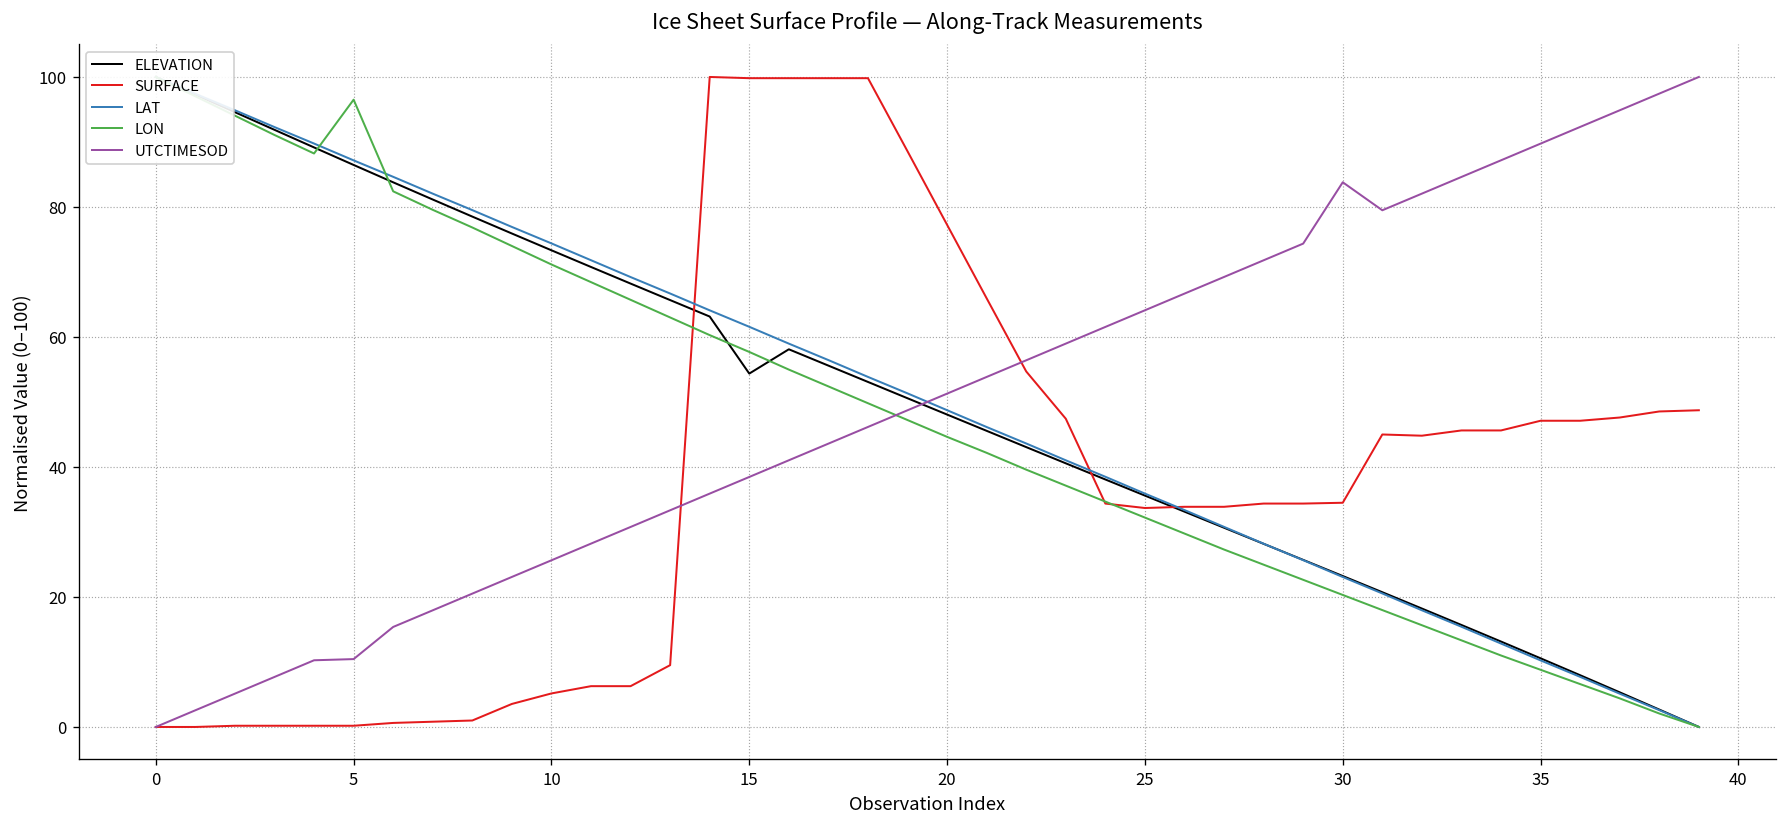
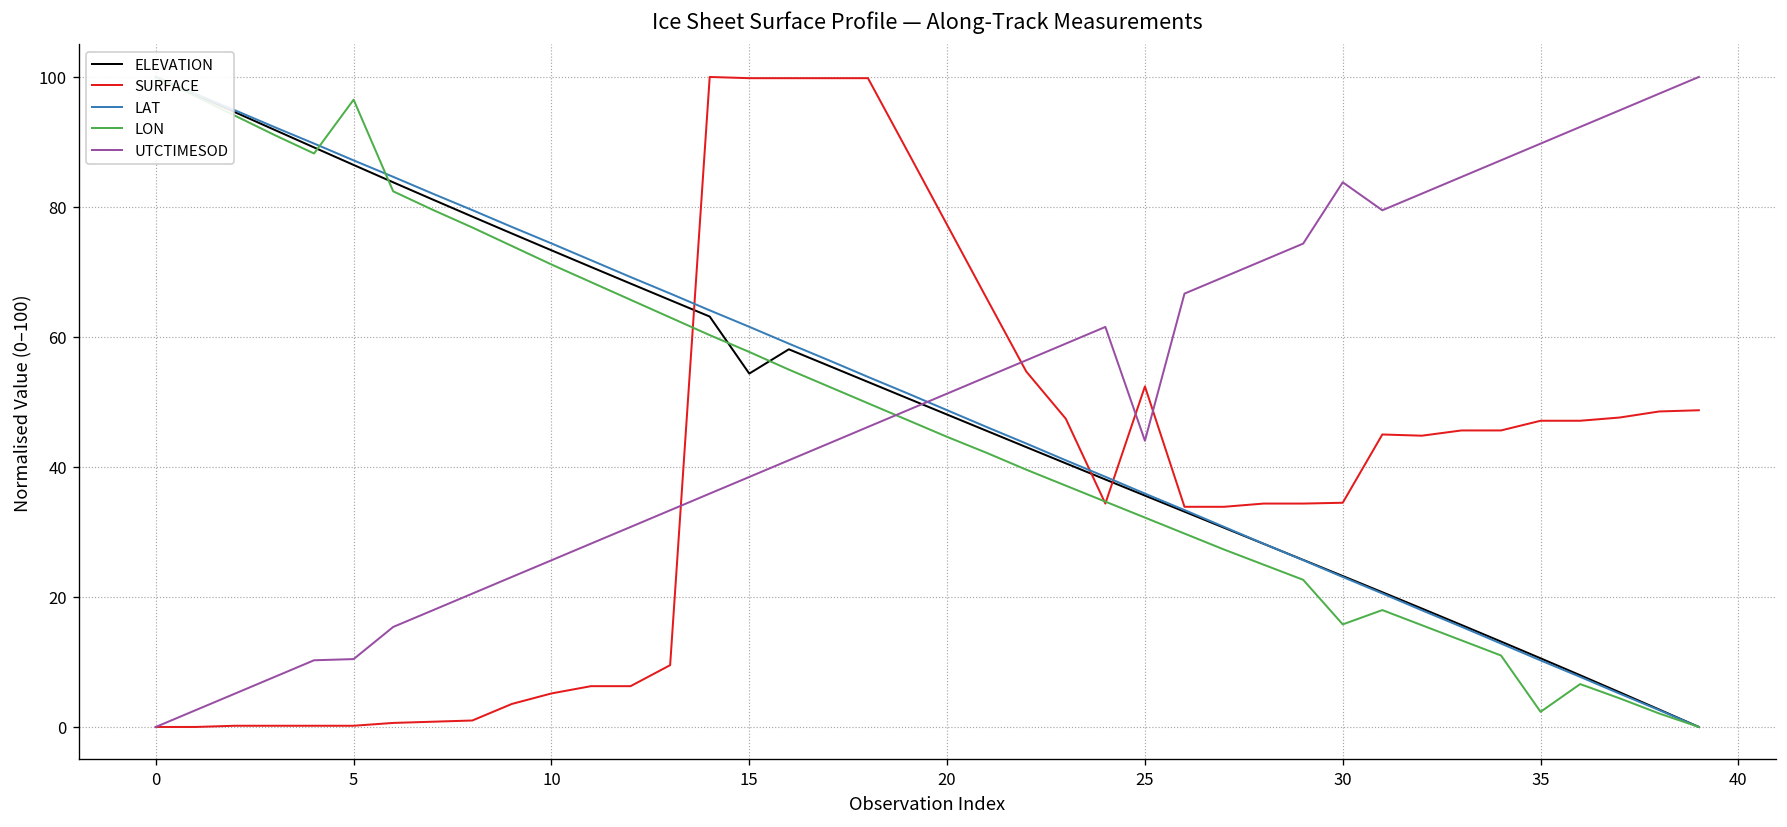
SURFACE, 25: 34 -> 52
UTCTIMESOD, 25: 64 -> 44
LON, 30: 20 -> 16
LON, 35: 9 -> 2
